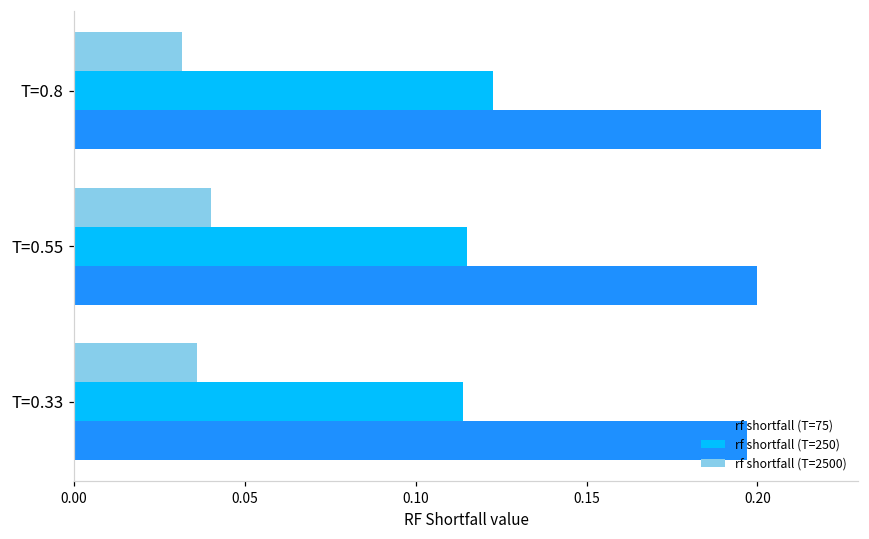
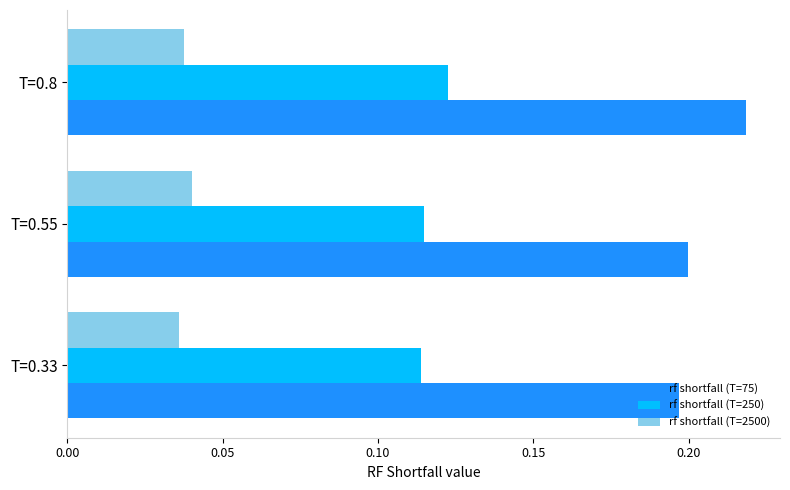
rf shortfall (T=2500), T=0.8: 0.032 -> 0.038
